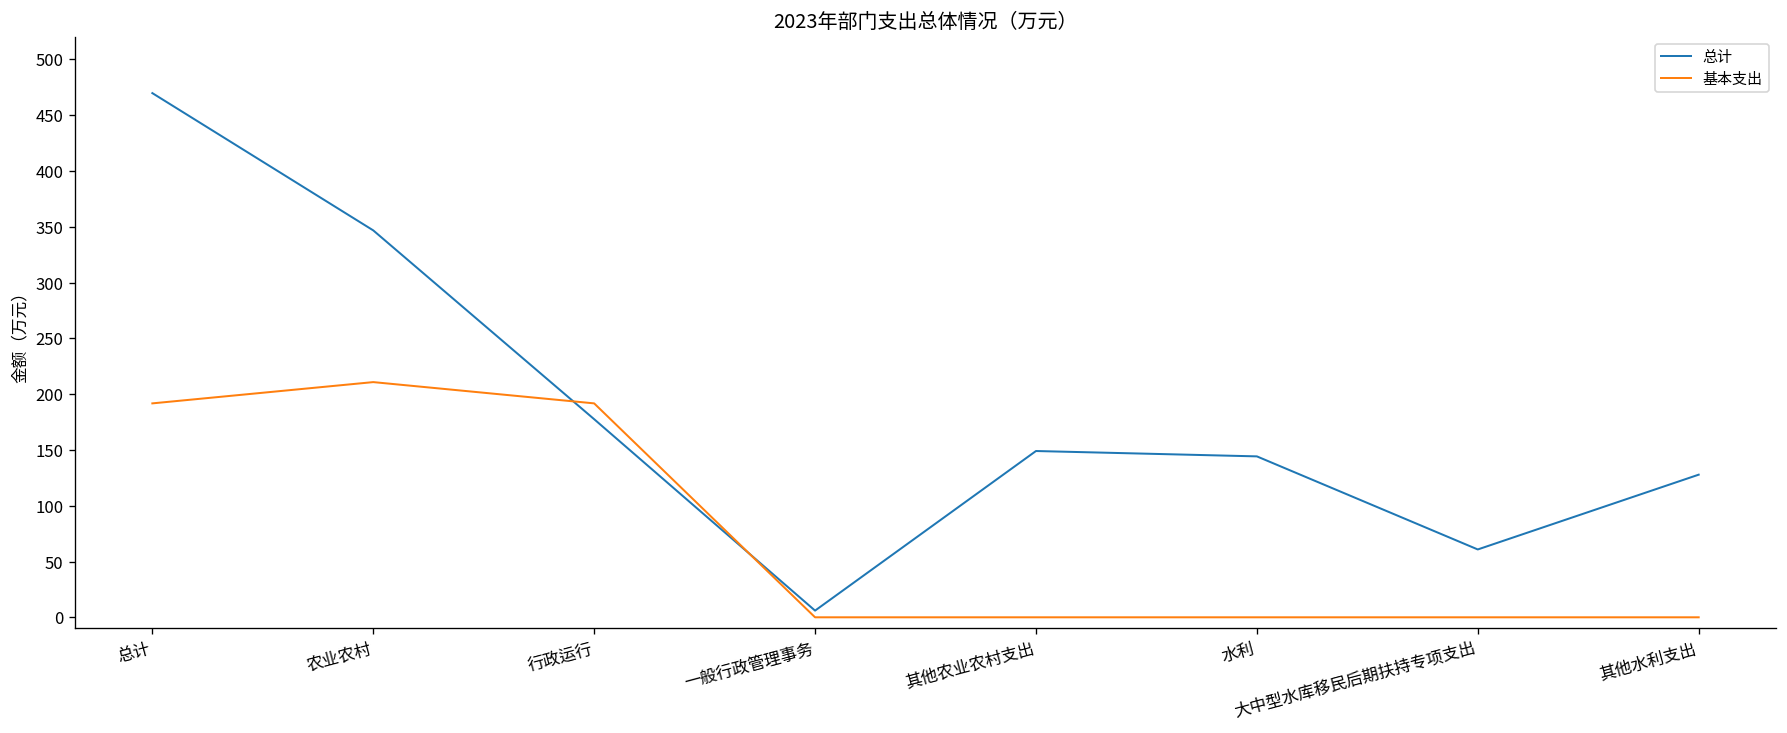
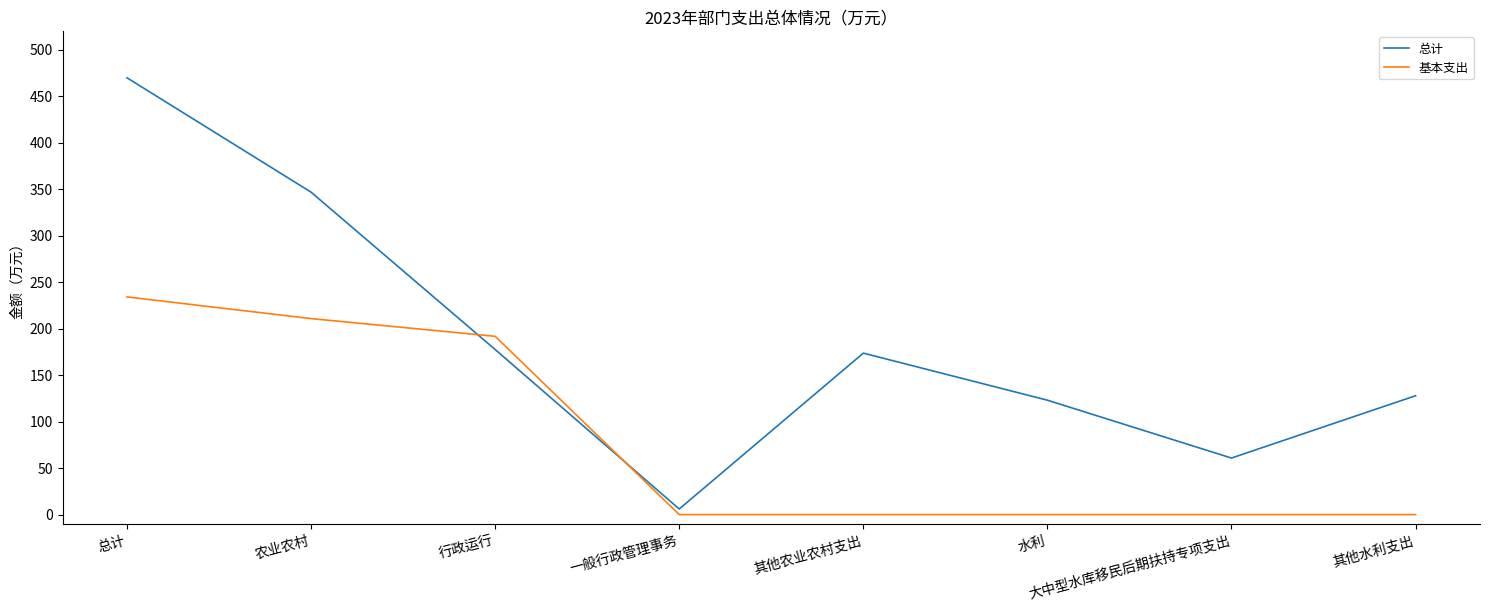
基本支出, 总计: 190 -> 230
总计, 其他农业农村支出: 150 -> 170
总计, 水利: 140 -> 120
